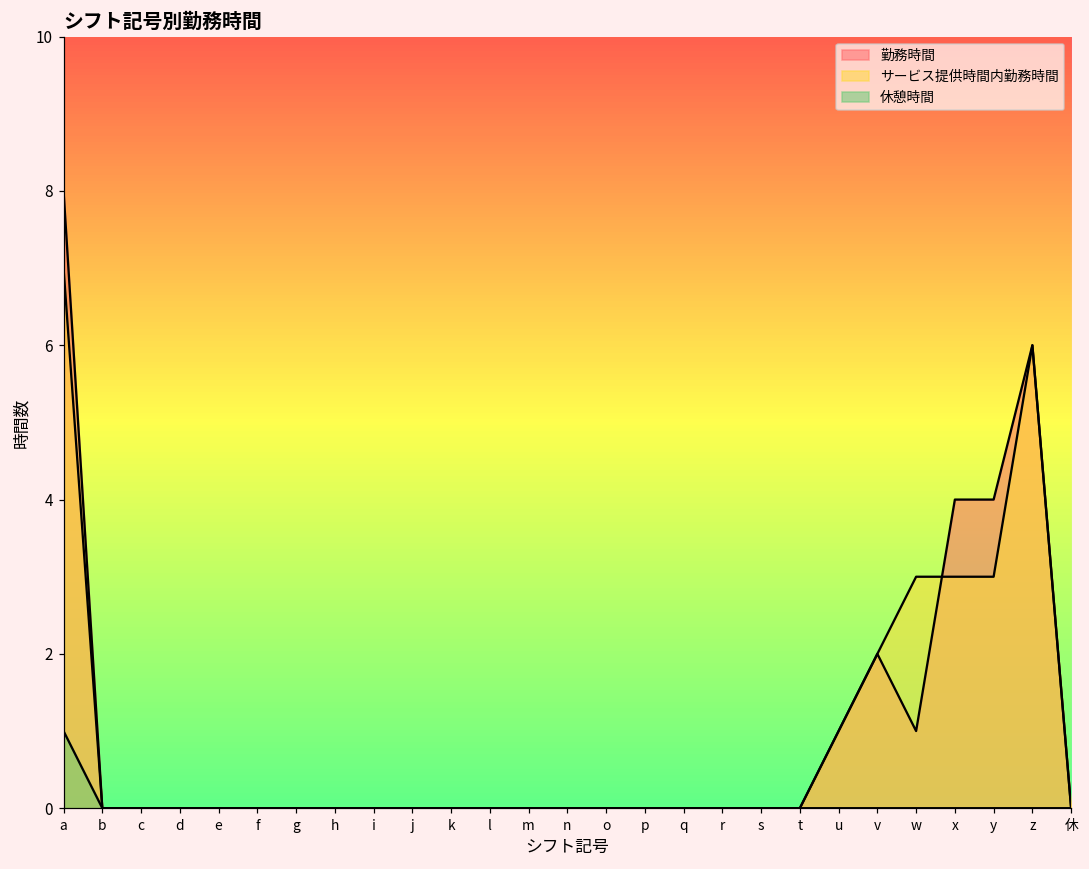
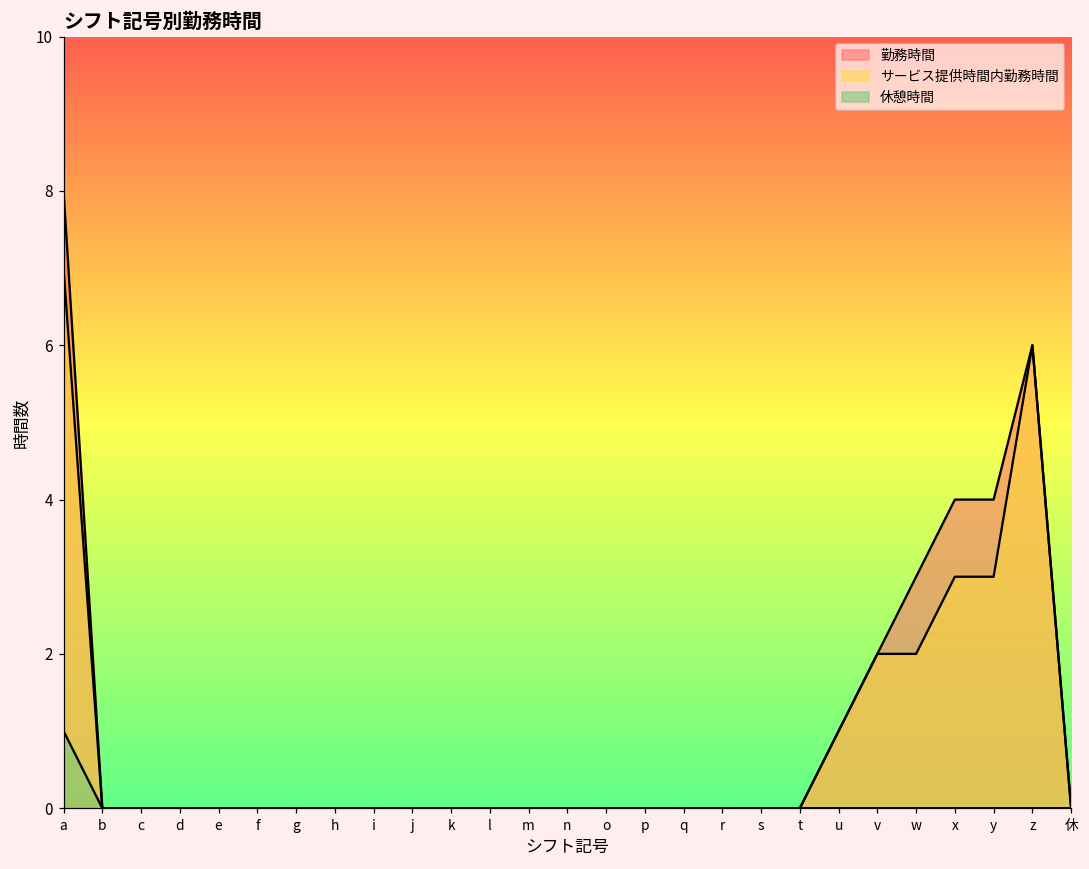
勤務時間, w: 1 -> 3
サービス提供時間内勤務時間, w: 3 -> 2
